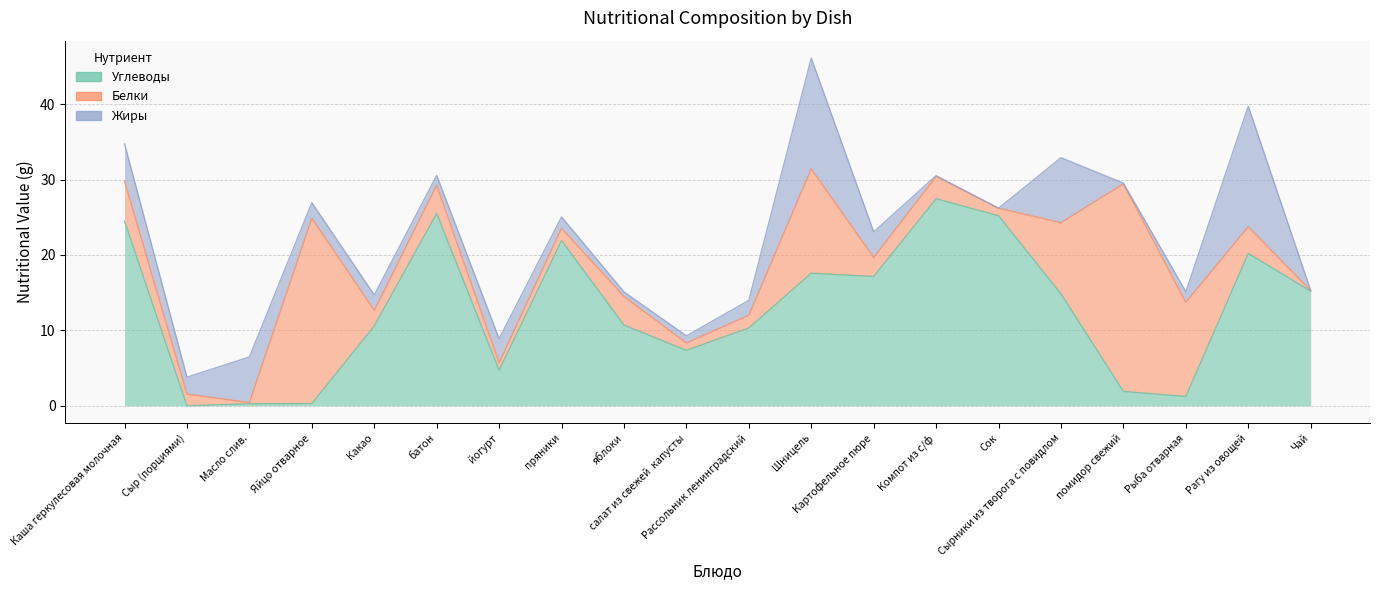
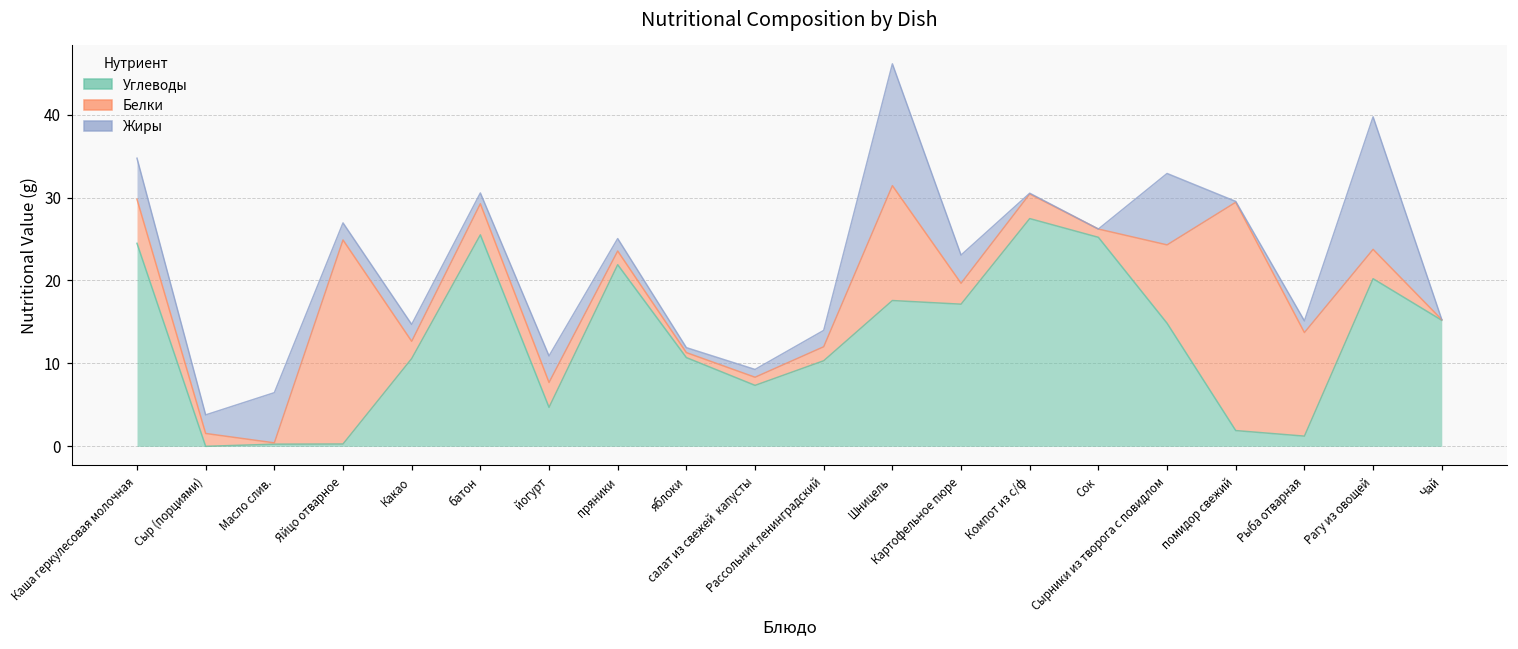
Белки, йогурт: 1 -> 3
Белки, яблоки: 4 -> 1
